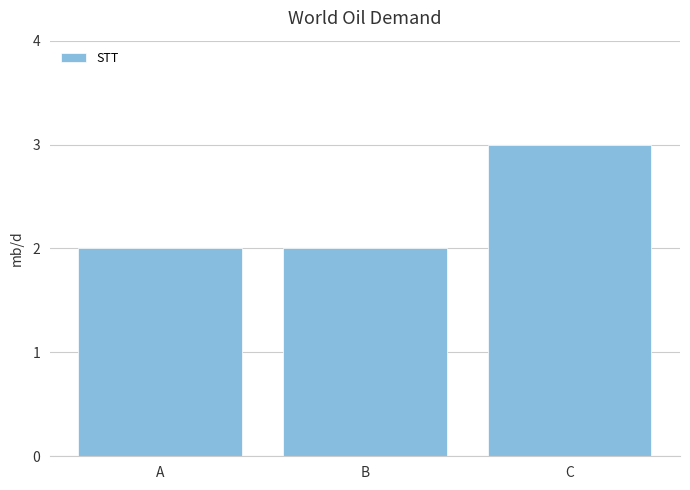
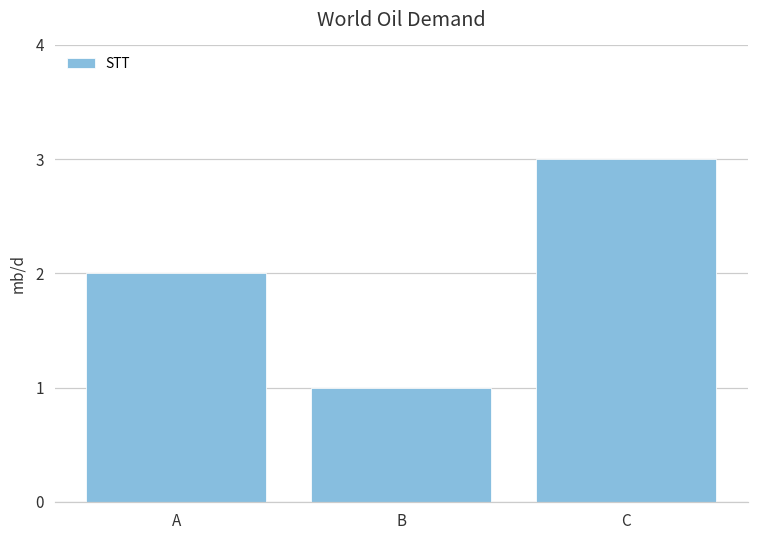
B: 2 -> 1
